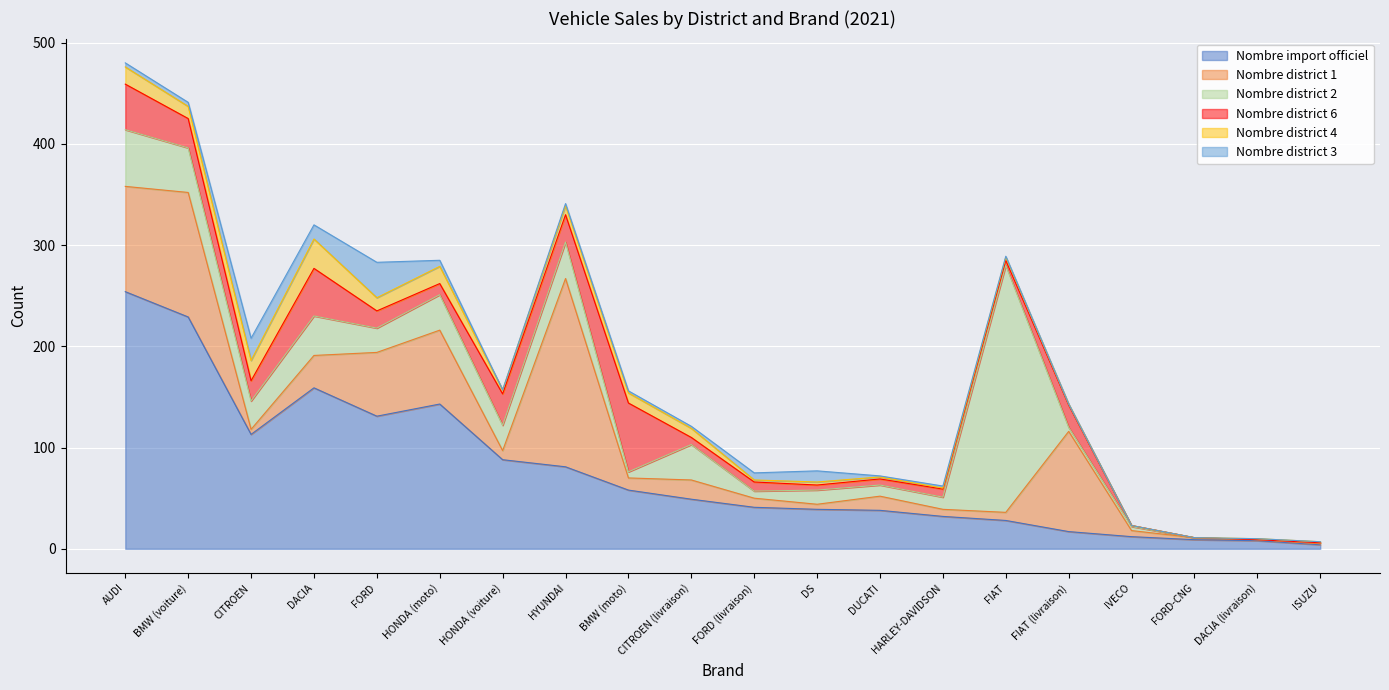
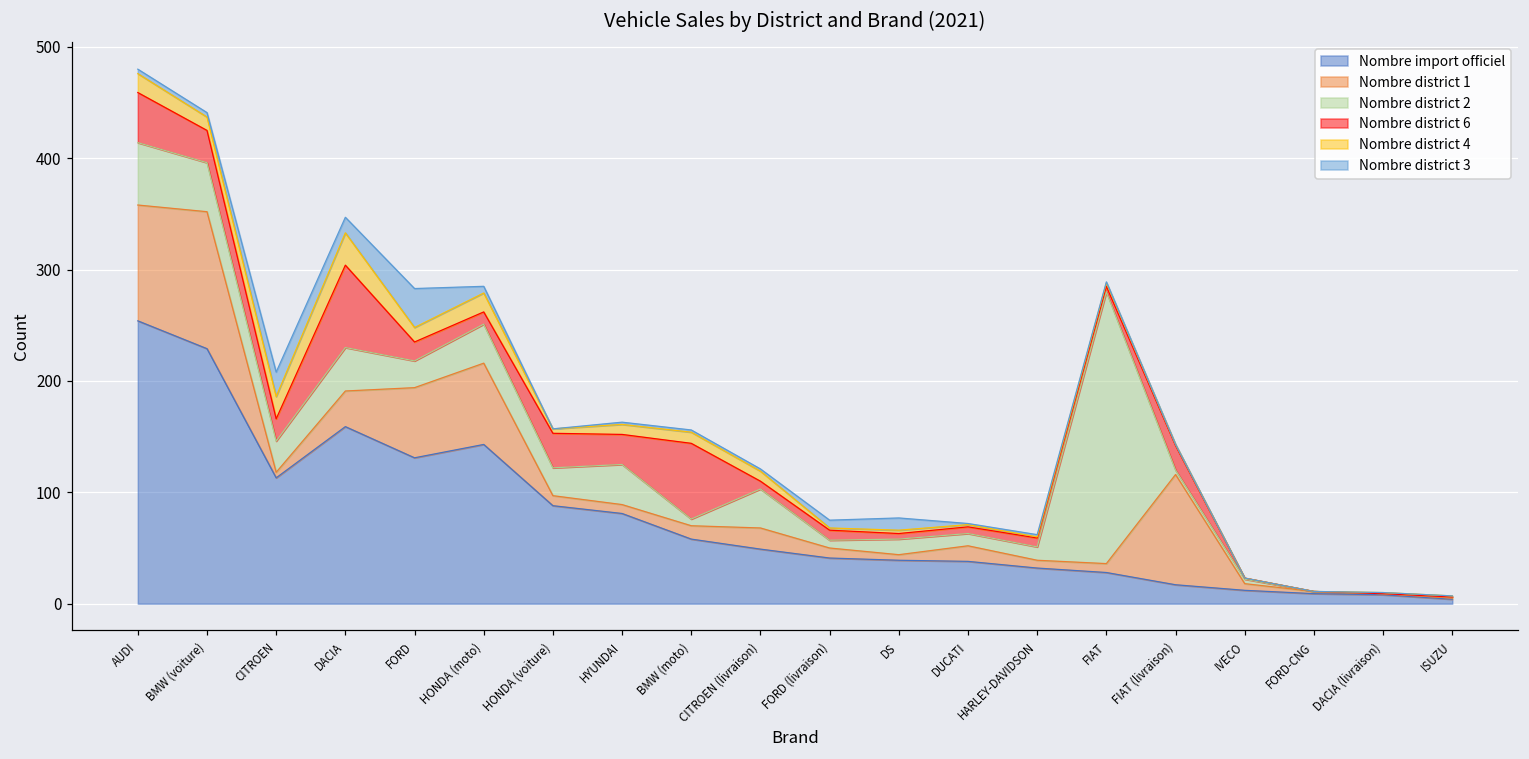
Nombre district 6, DACIA: 47 -> 74
Nombre district 1, HYUNDAI: 186 -> 8
